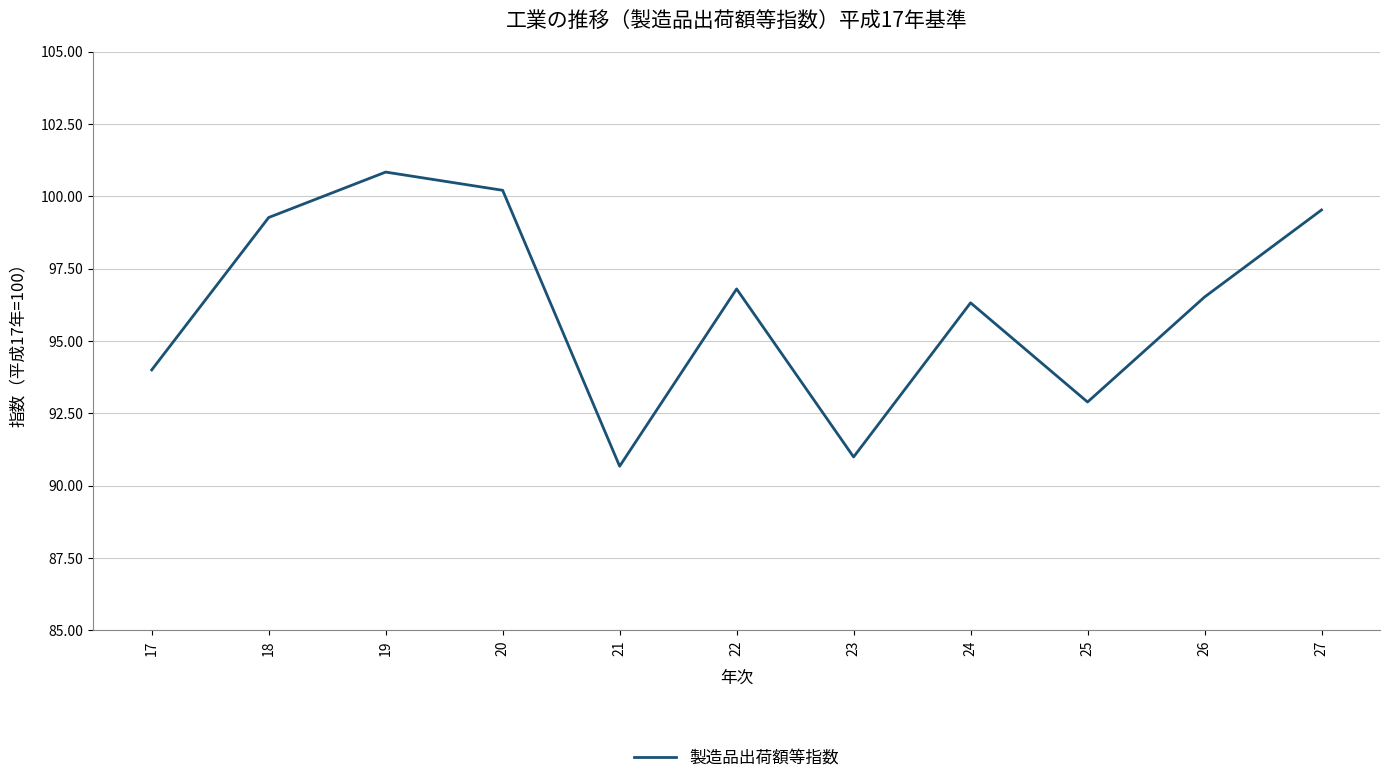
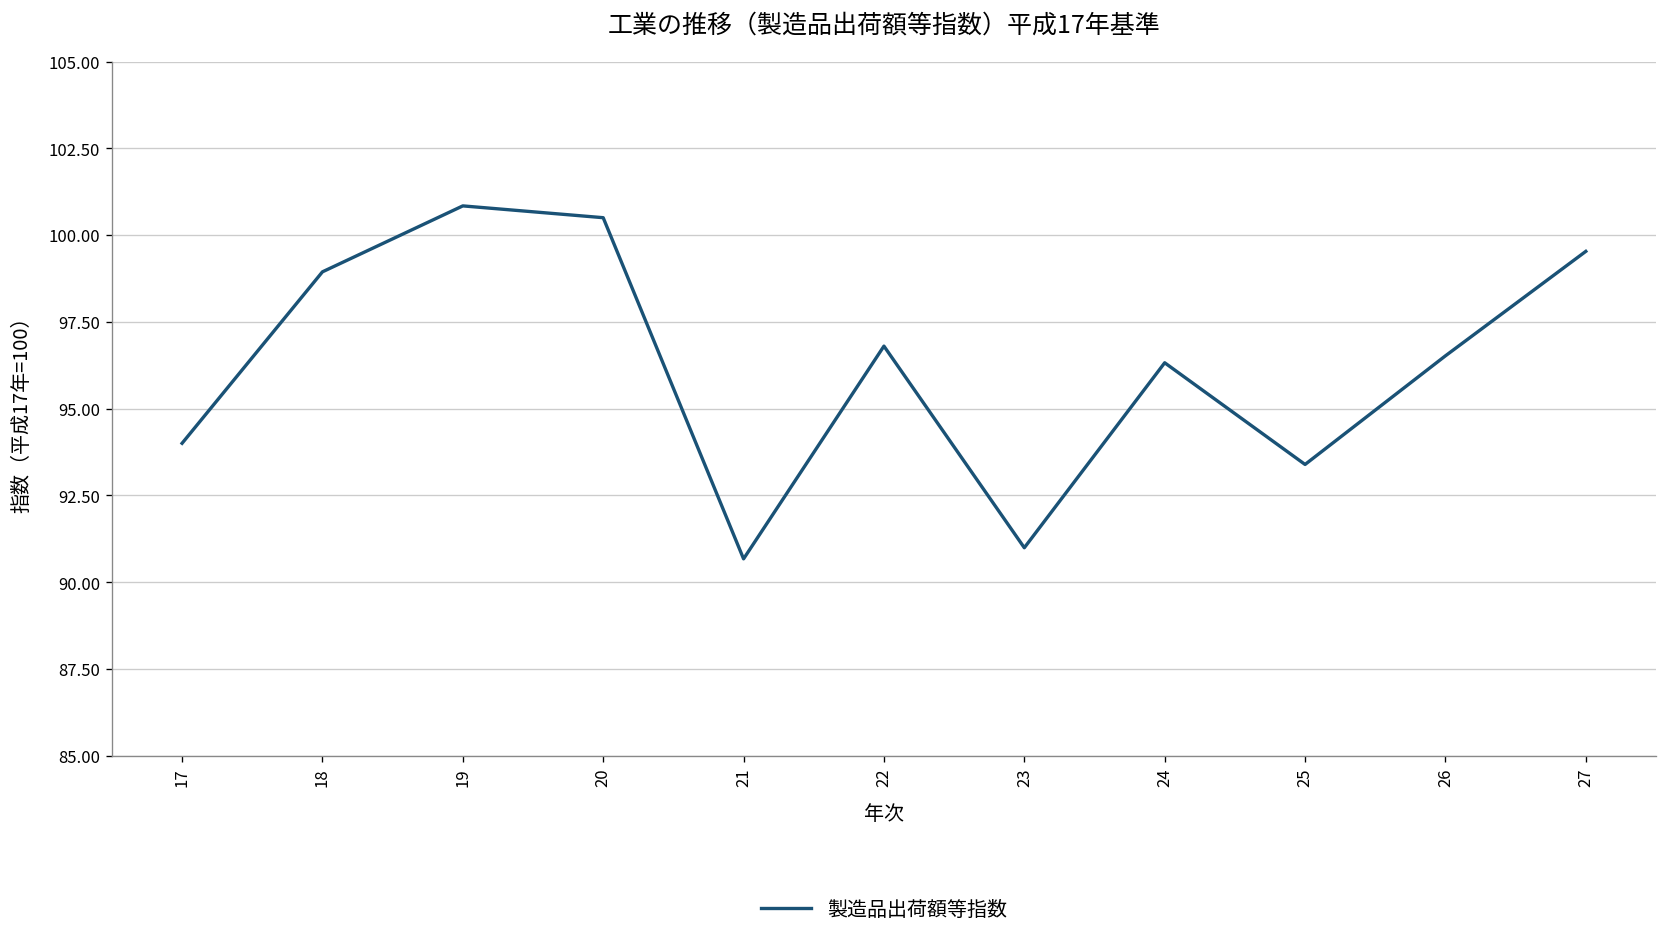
18: 99.3 -> 98.9
20: 100.2 -> 100.5
25: 92.9 -> 93.4
